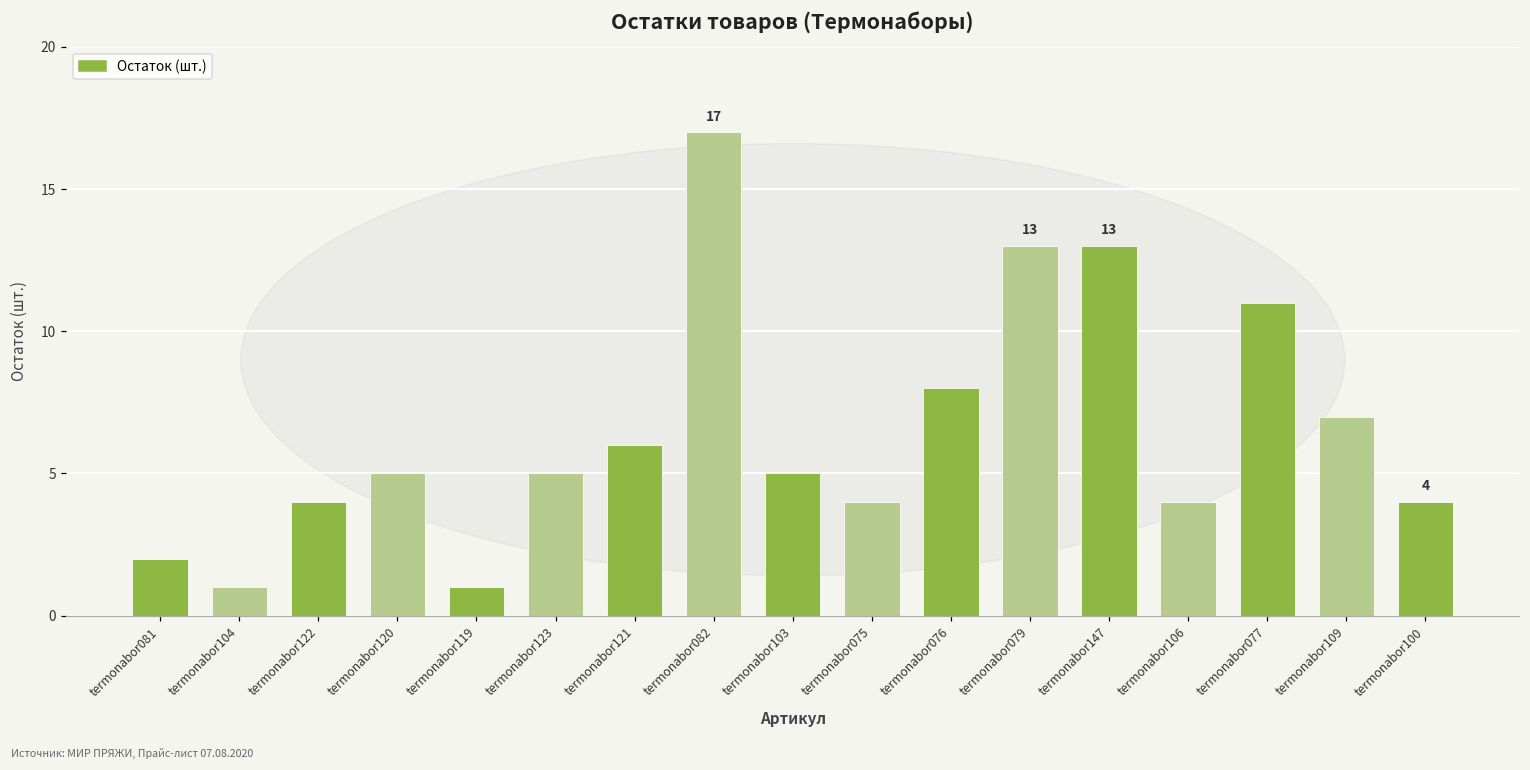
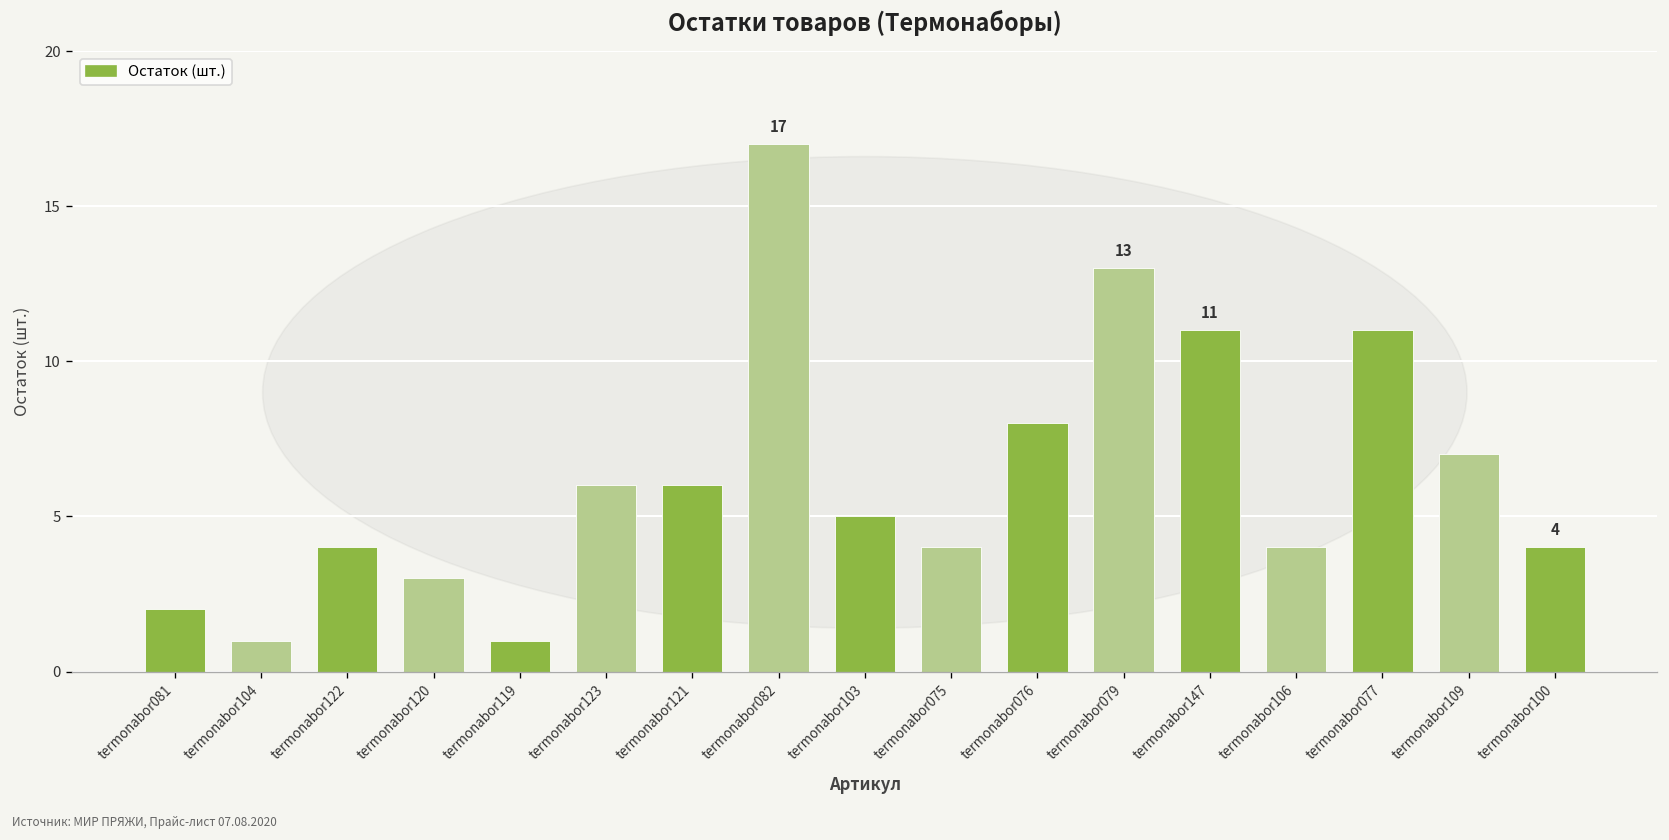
termonabor120: 5 -> 3
termonabor123: 5 -> 6
termonabor147: 13 -> 11
